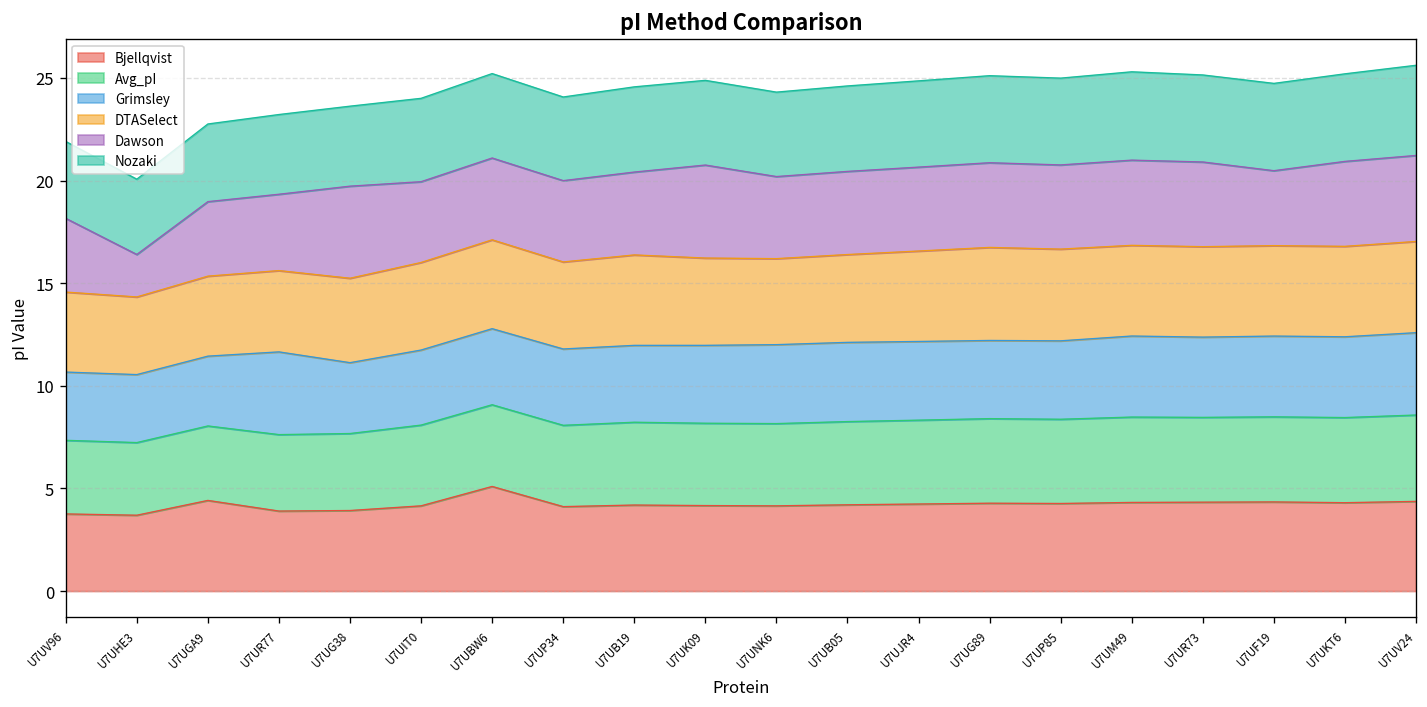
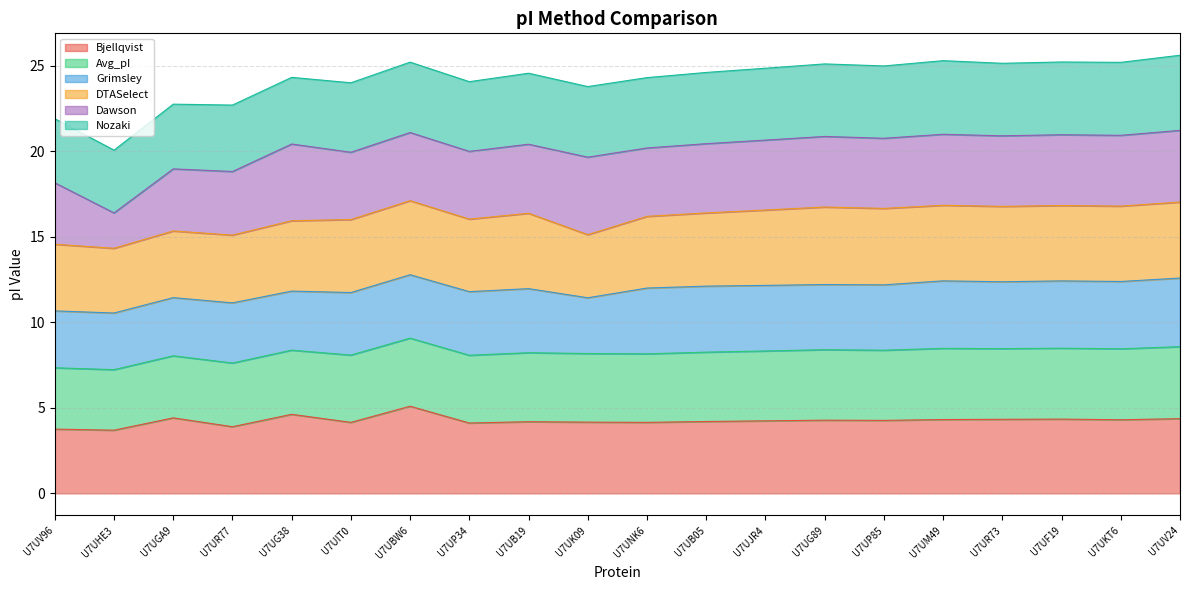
Grimsley, U7UR77: 4.0 -> 3.5
Bjellqvist, U7UG38: 3.9 -> 4.6
Grimsley, U7UK09: 3.8 -> 3.3
DTASelect, U7UK09: 4.3 -> 3.7
Dawson, U7UF19: 3.7 -> 4.1
